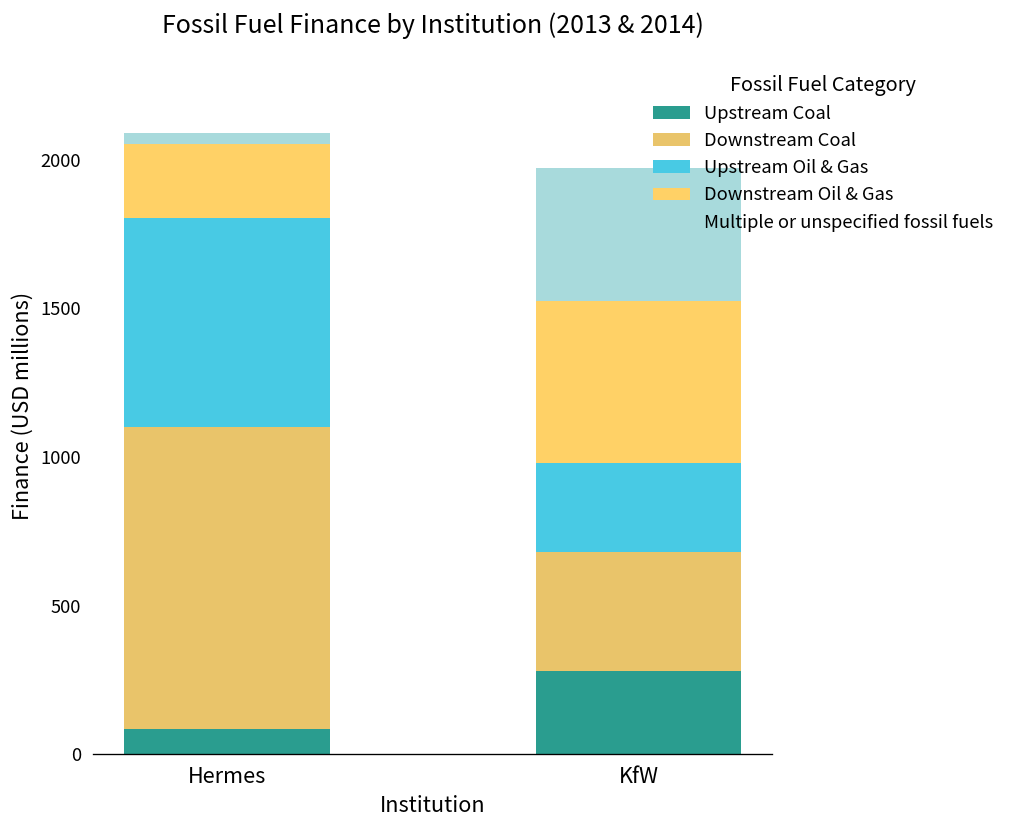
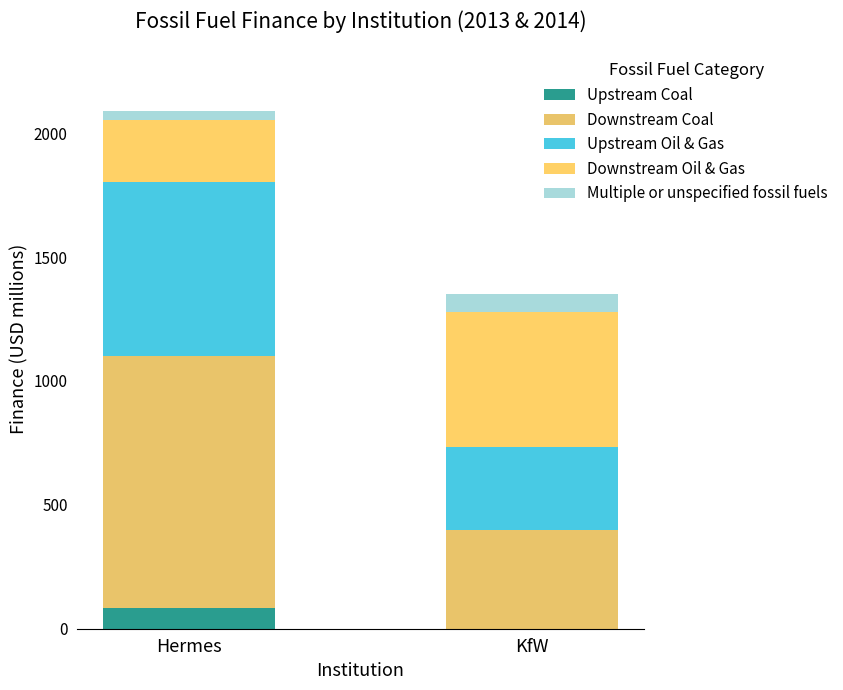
Upstream Coal, KfW: 280 -> 0
Upstream Oil & Gas, KfW: 300 -> 330
Multiple or unspecified fossil fuels, KfW: 450 -> 70
